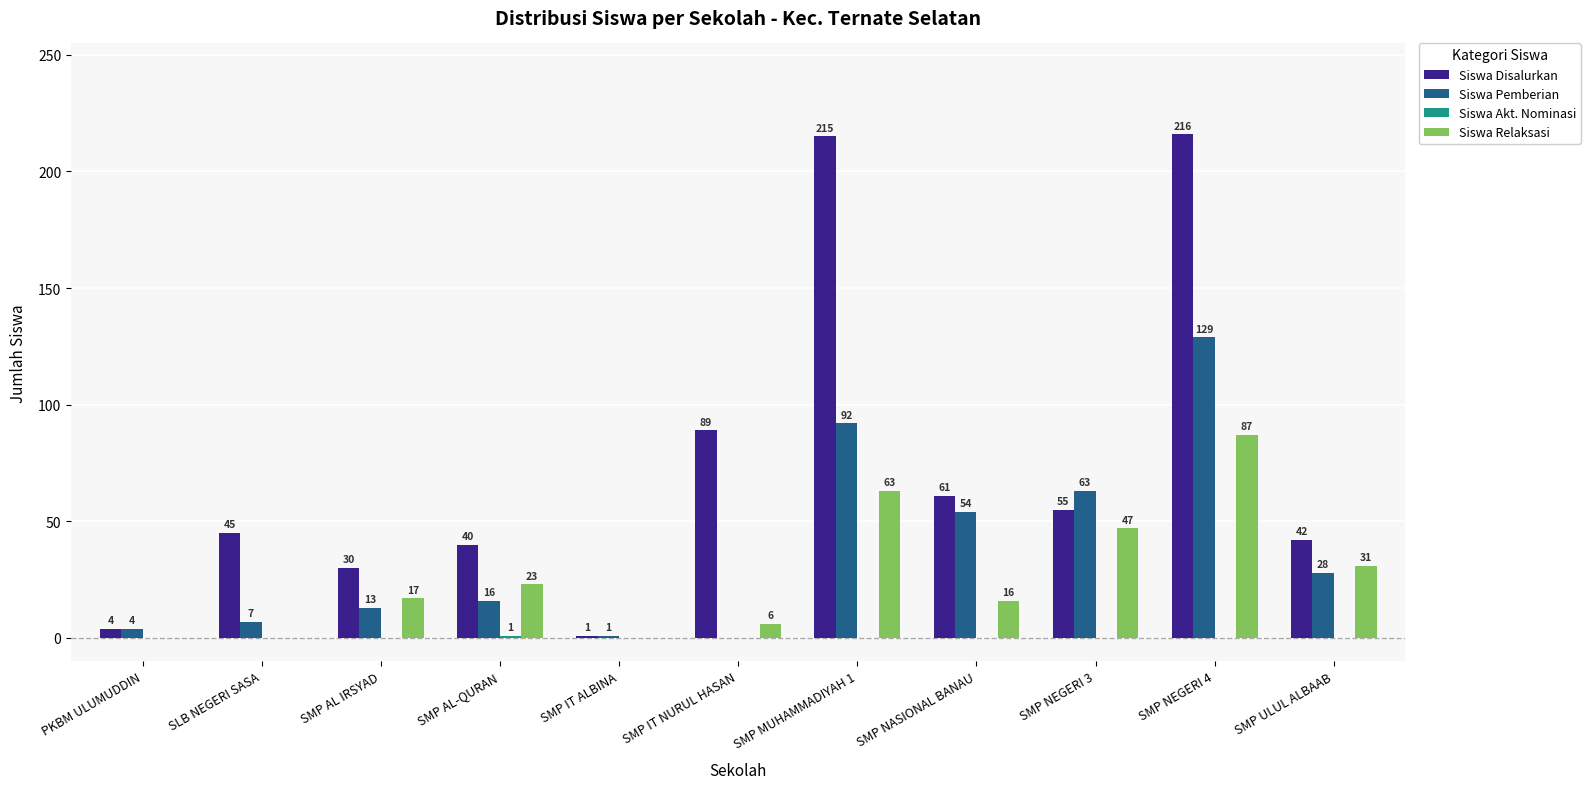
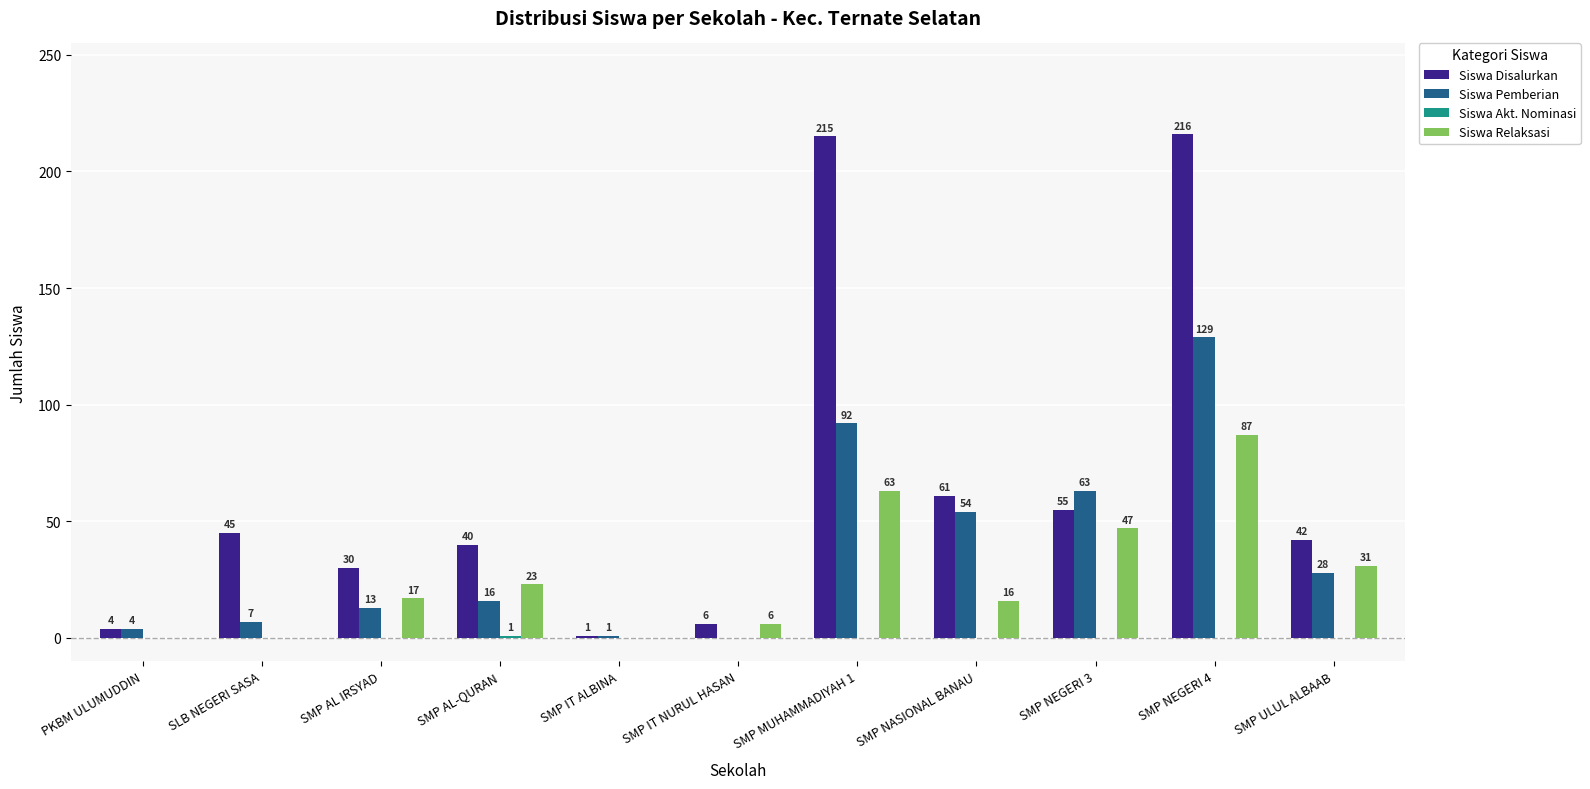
Siswa Disalurkan, SMP IT NURUL HASAN: 89 -> 6
